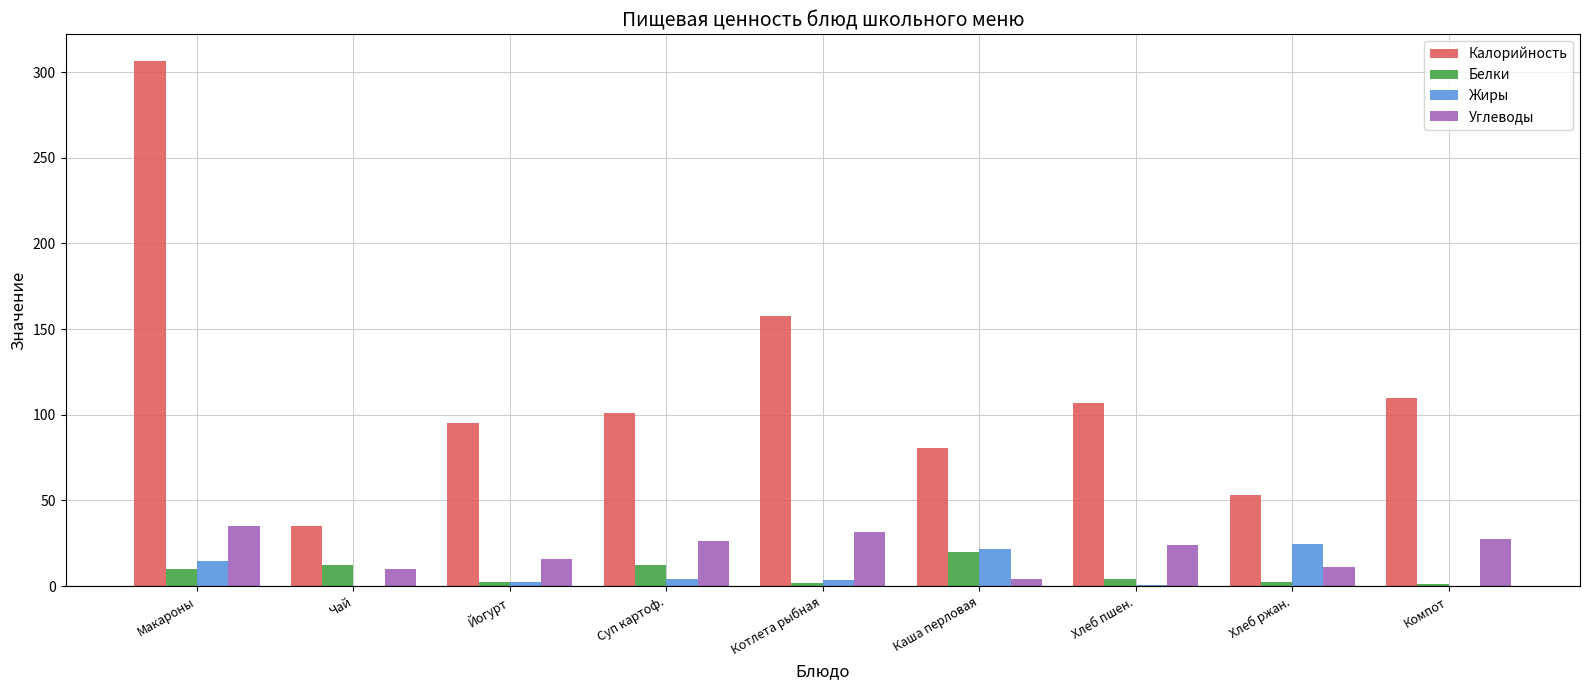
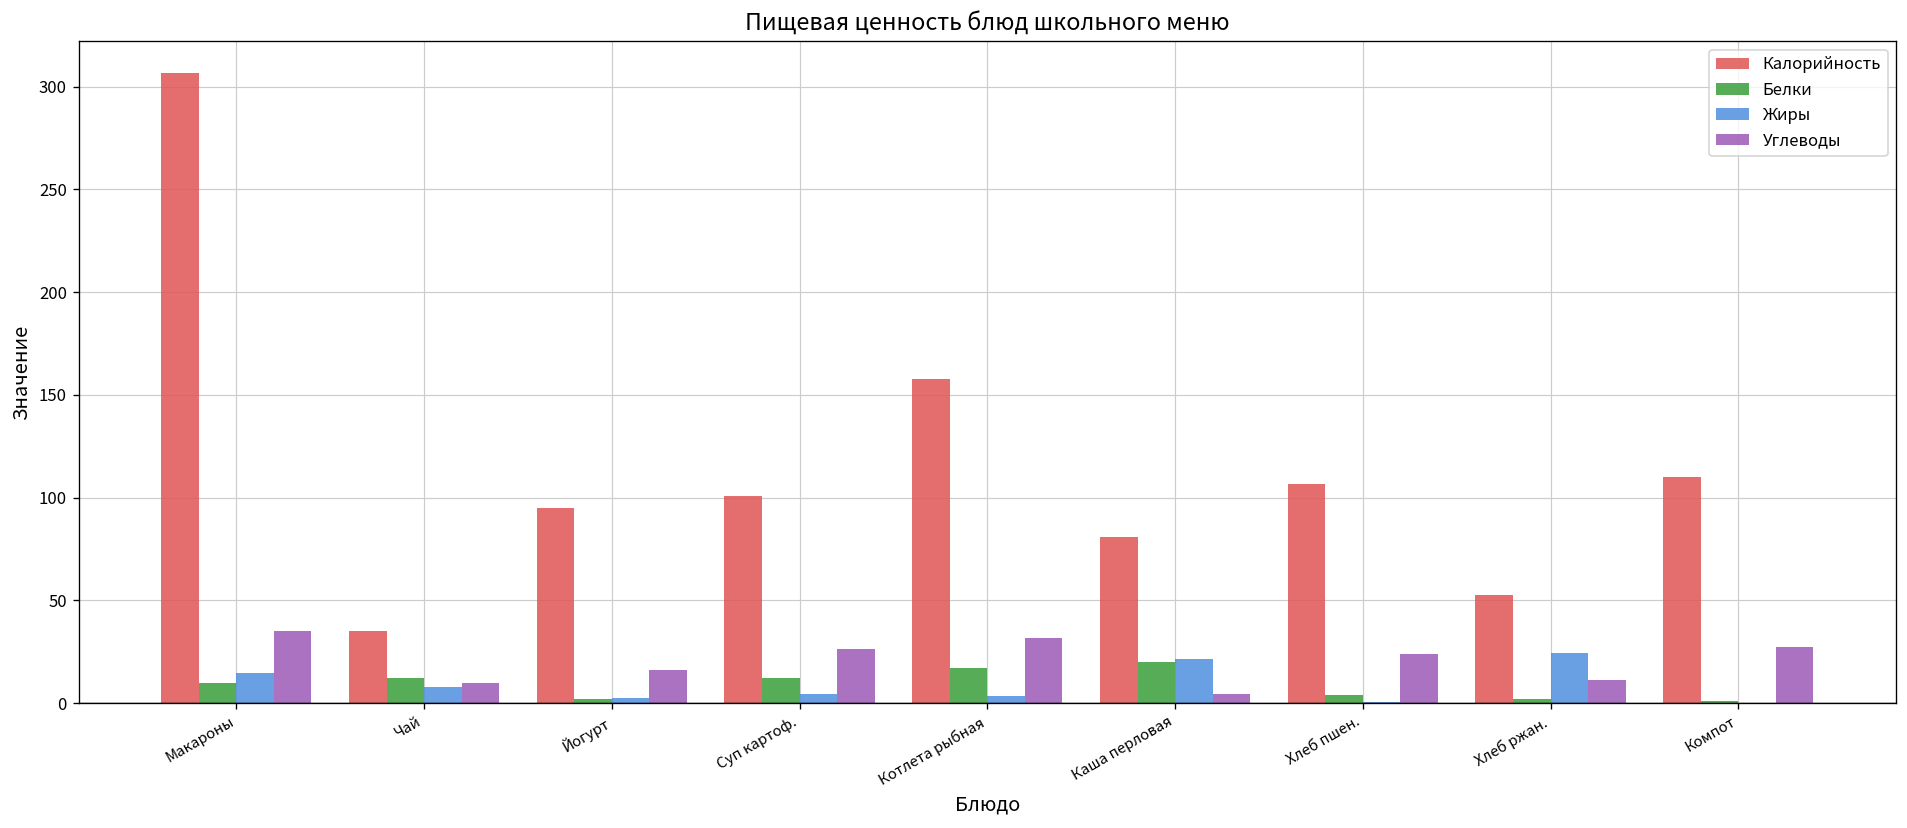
Жиры, Чай: 0 -> 8
Белки, Котлета рыбная: 2 -> 17
